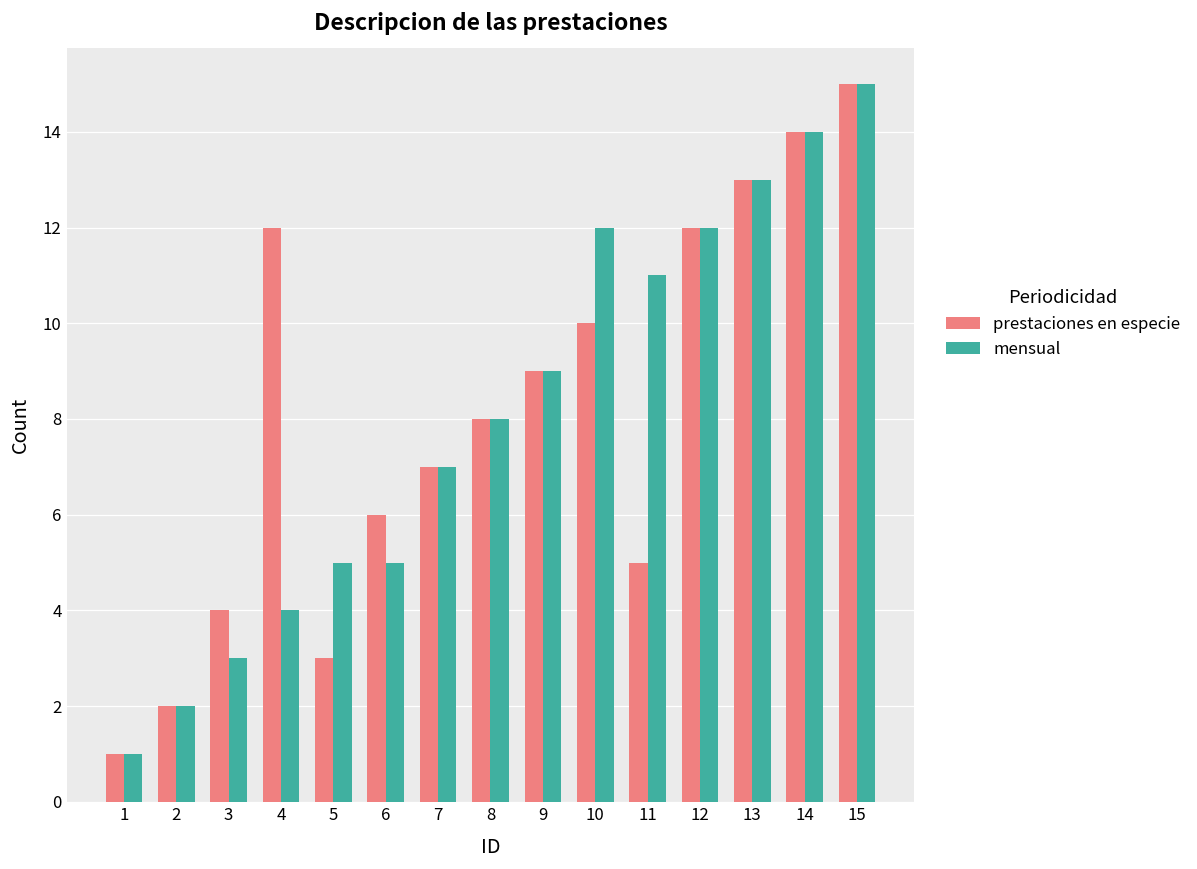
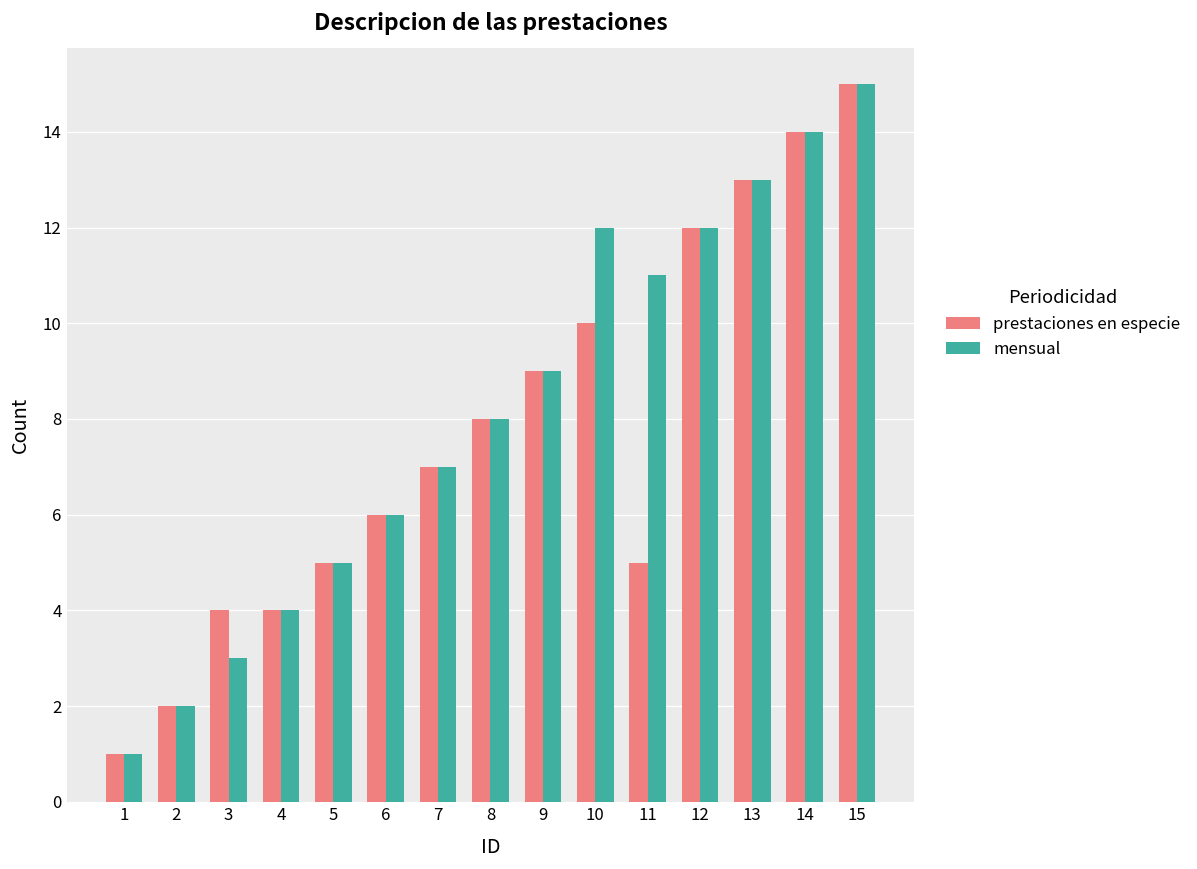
prestaciones en especie, 4: 12 -> 4
prestaciones en especie, 5: 3 -> 5
mensual, 6: 5 -> 6
